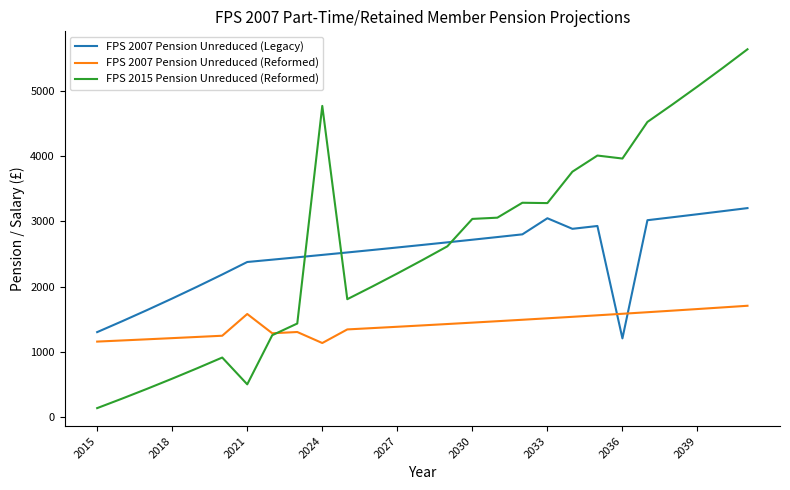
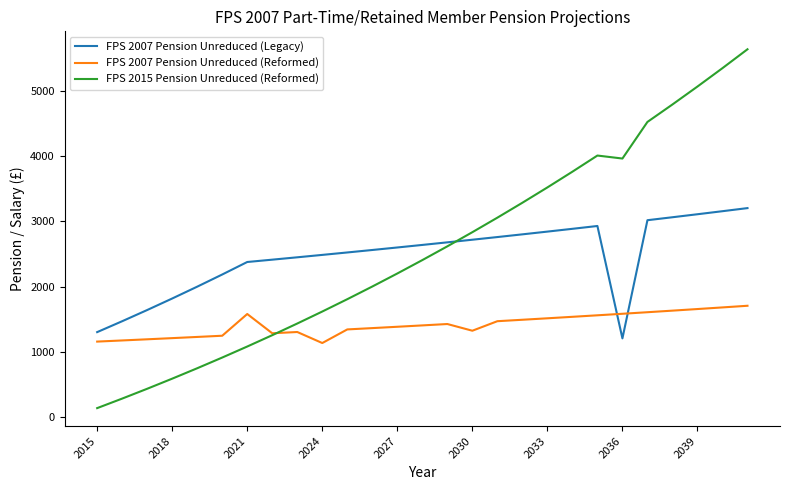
FPS 2015 Pension Unreduced (Reformed), 2021: 500 -> 1100
FPS 2015 Pension Unreduced (Reformed), 2024: 4800 -> 1600
FPS 2007 Pension Unreduced (Reformed), 2030: 1500 -> 1300
FPS 2015 Pension Unreduced (Reformed), 2030: 3000 -> 2800
FPS 2007 Pension Unreduced (Legacy), 2033: 3000 -> 2800
FPS 2015 Pension Unreduced (Reformed), 2033: 3300 -> 3500
